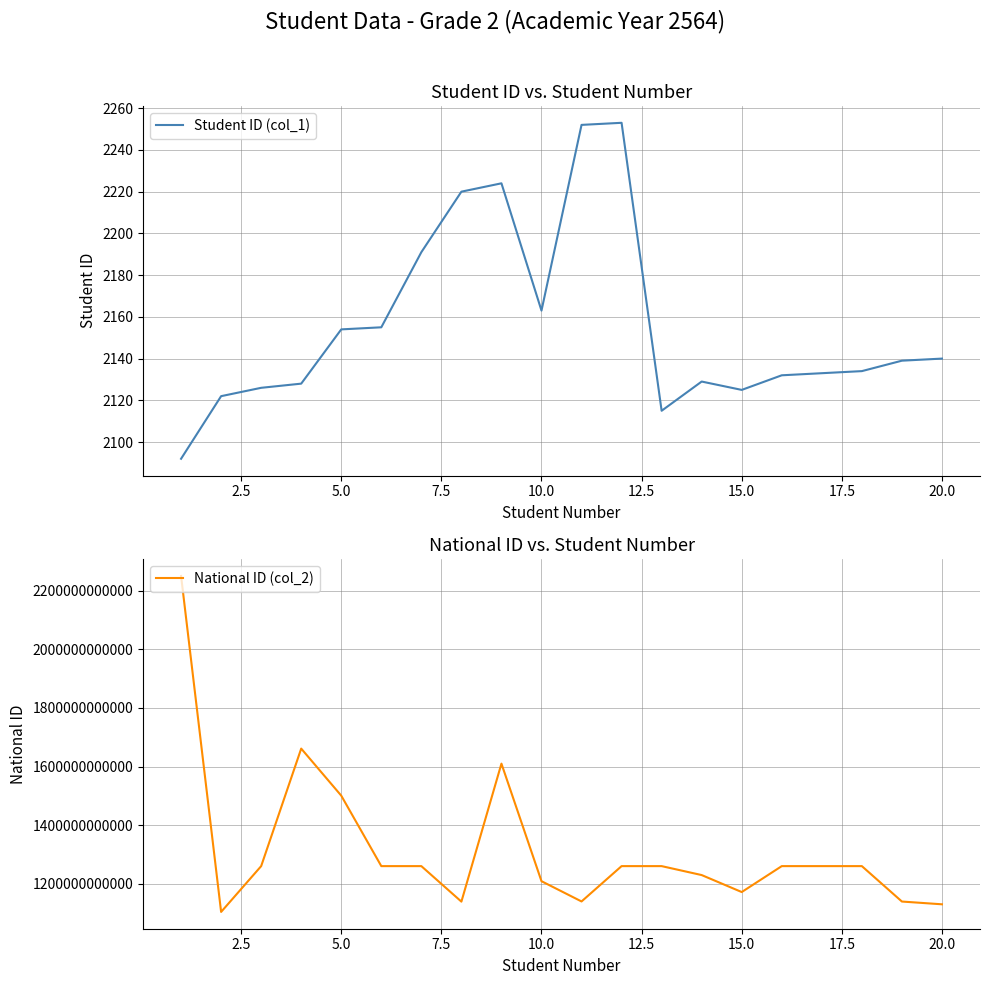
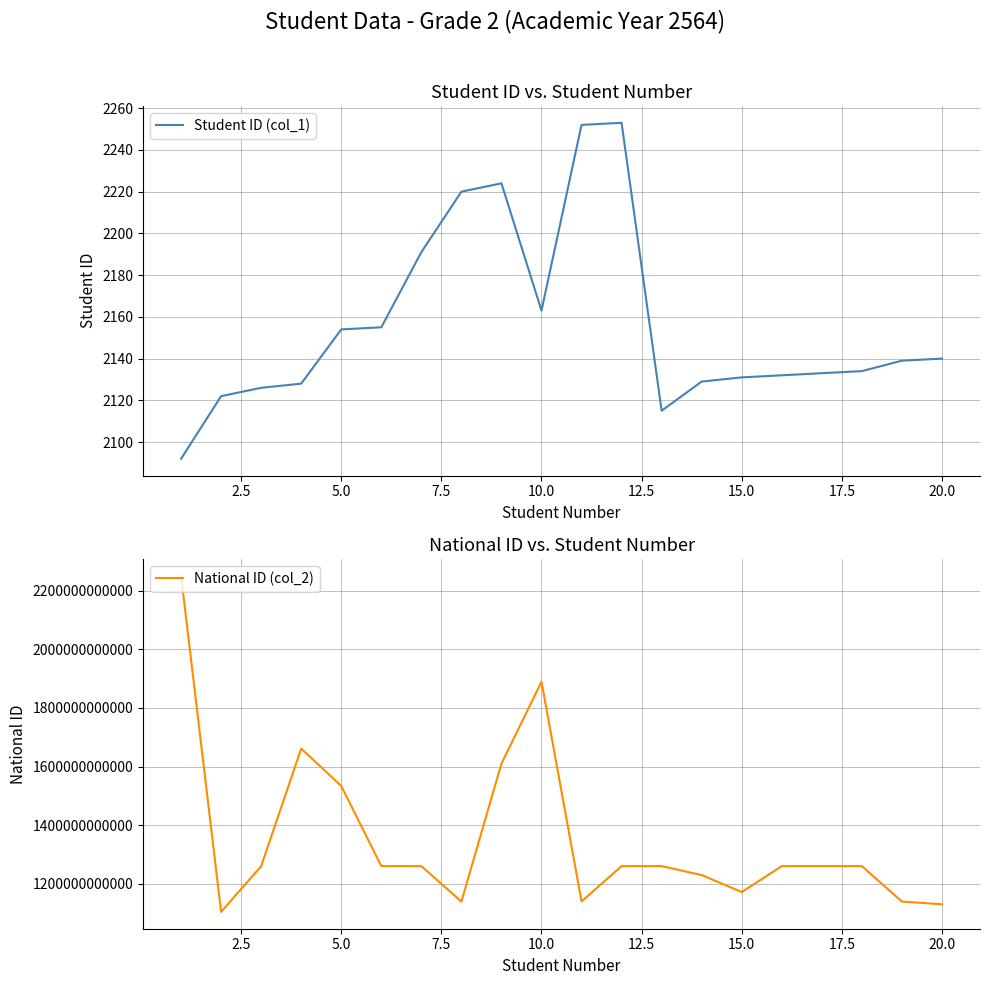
Student ID vs. Student Number, 15.0: 2125 -> 2131
National ID vs. Student Number, 5.0: 1500000000000 -> 1530000000000
National ID vs. Student Number, 10.0: 1210000000000 -> 1890000000000
